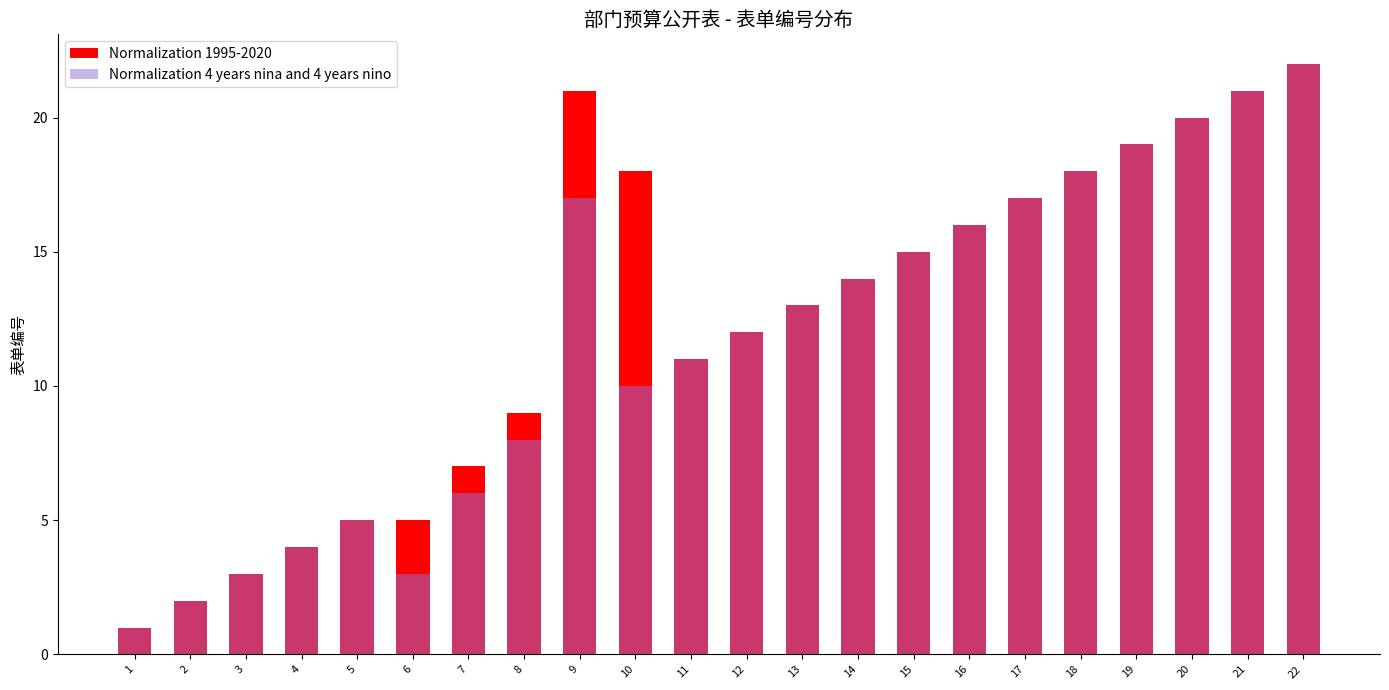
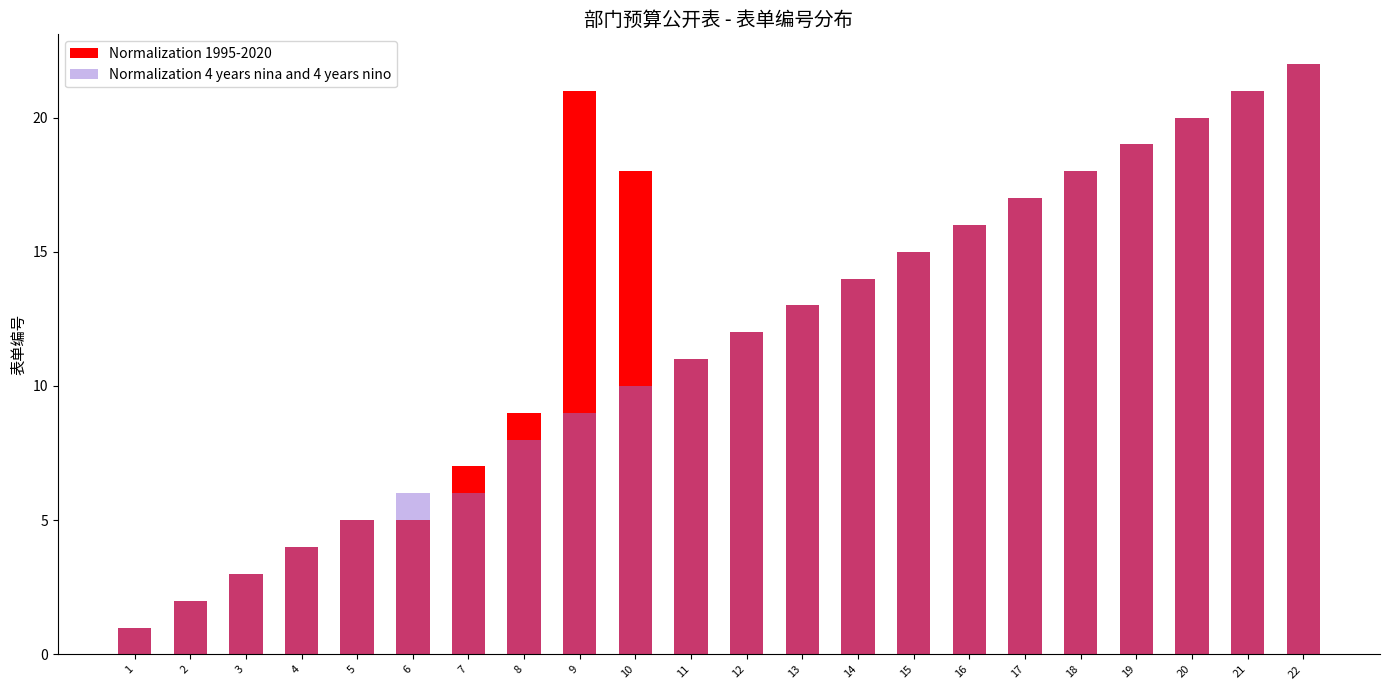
Normalization 4 years nina and 4 years nino, 6: 3 -> 6
Normalization 4 years nina and 4 years nino, 9: 17 -> 9
